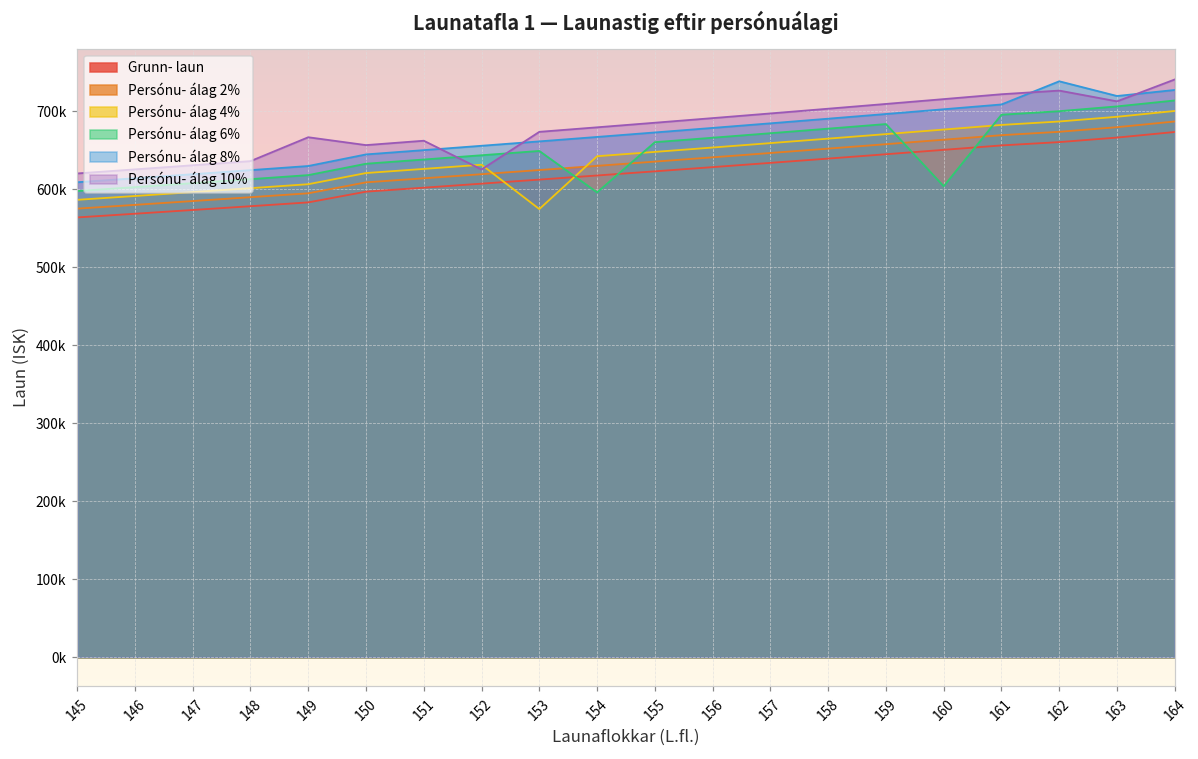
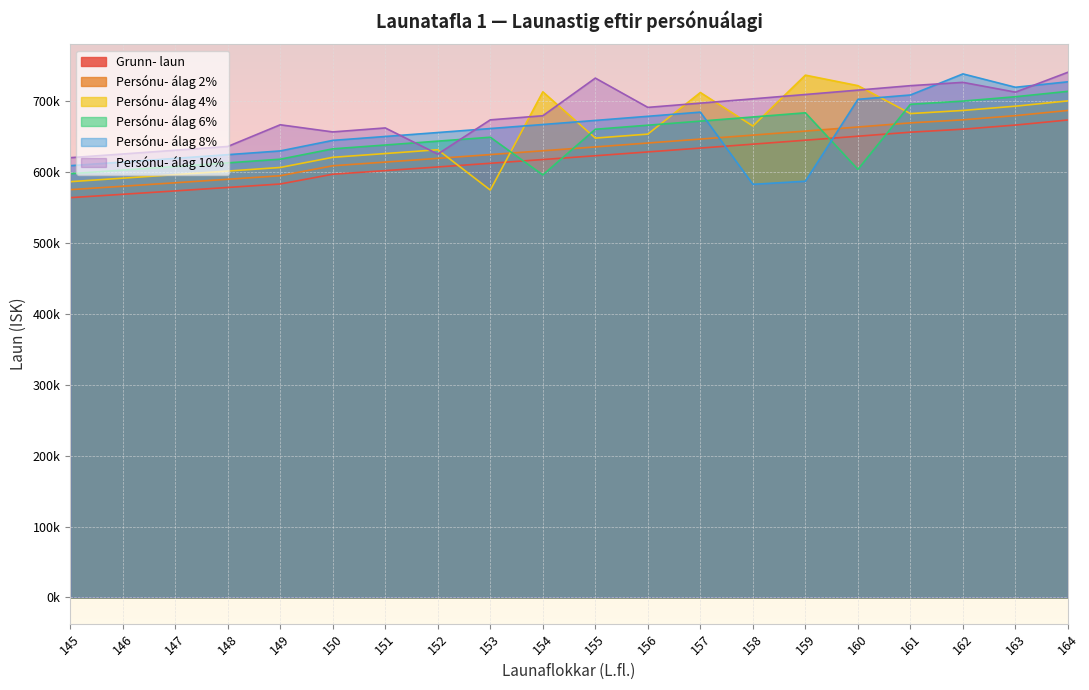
Persónu- álag 4%, 154: 640000 -> 710000
Persónu- álag 10%, 155: 690000 -> 730000
Persónu- álag 4%, 157: 660000 -> 710000
Persónu- álag 8%, 158: 690000 -> 580000
Persónu- álag 4%, 159: 670000 -> 740000
Persónu- álag 8%, 159: 700000 -> 590000
Persónu- álag 4%, 160: 680000 -> 720000
